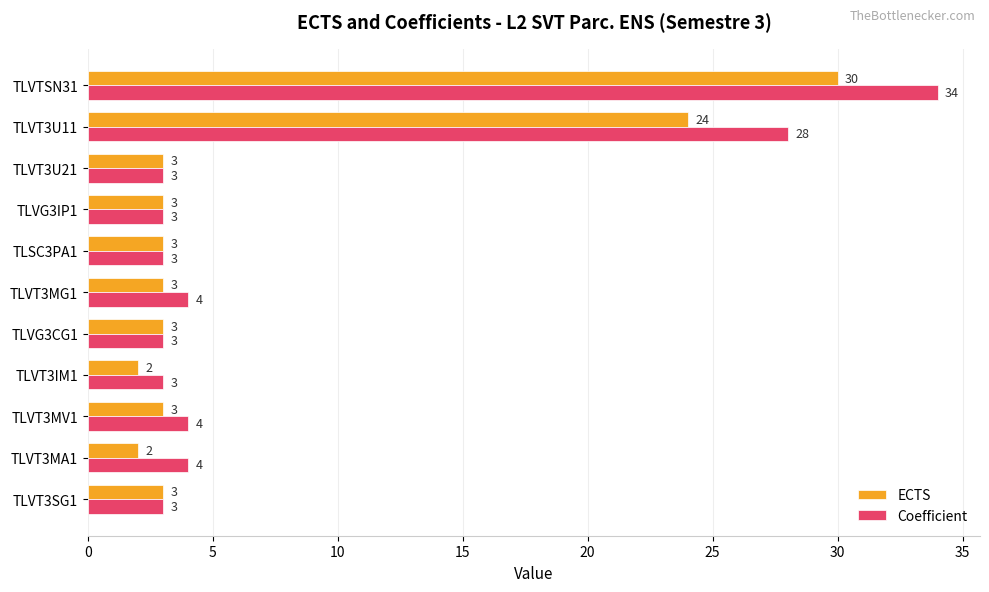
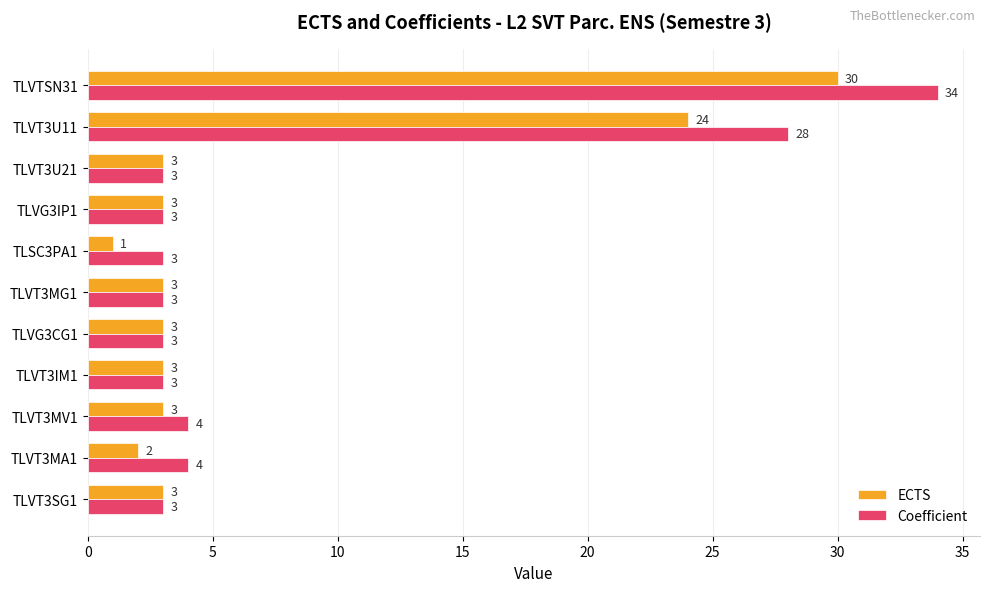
ECTS, TLSC3PA1: 3 -> 1
Coefficient, TLVT3MG1: 4 -> 3
ECTS, TLVT3IM1: 2 -> 3
